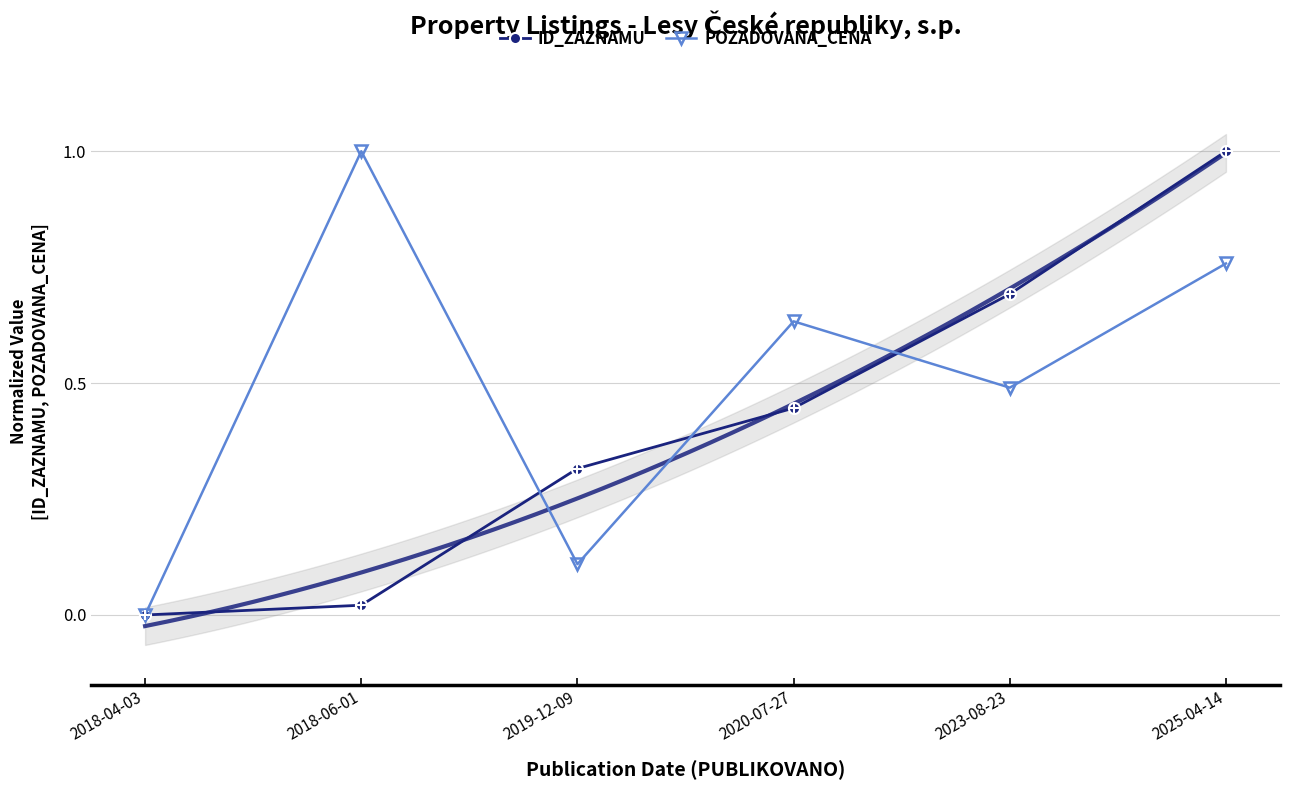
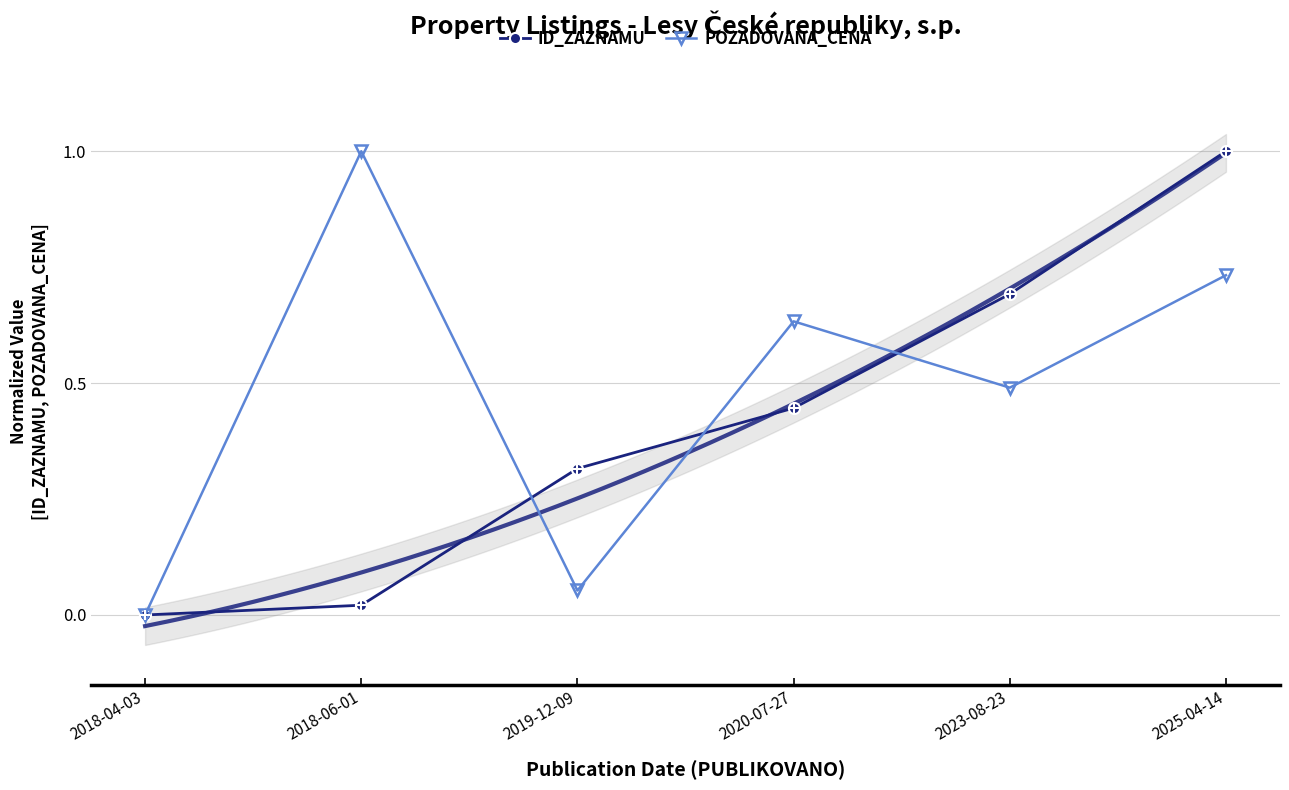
POZADOVANA_CENA, 2019-12-09: 0.11 -> 0.05
POZADOVANA_CENA, 2025-04-14: 0.76 -> 0.73
